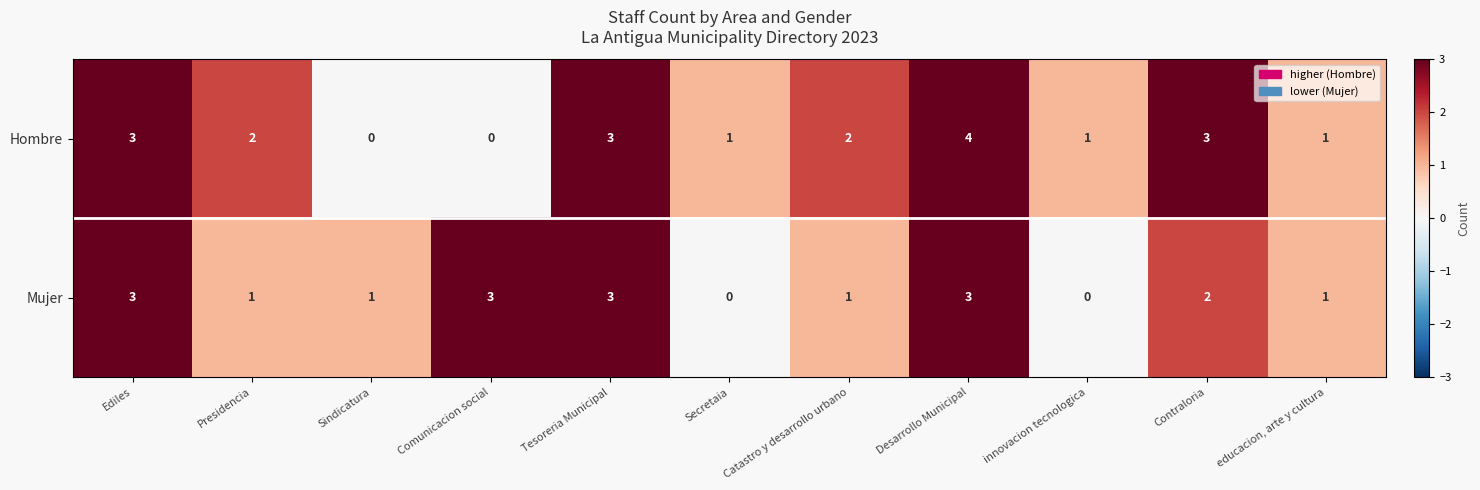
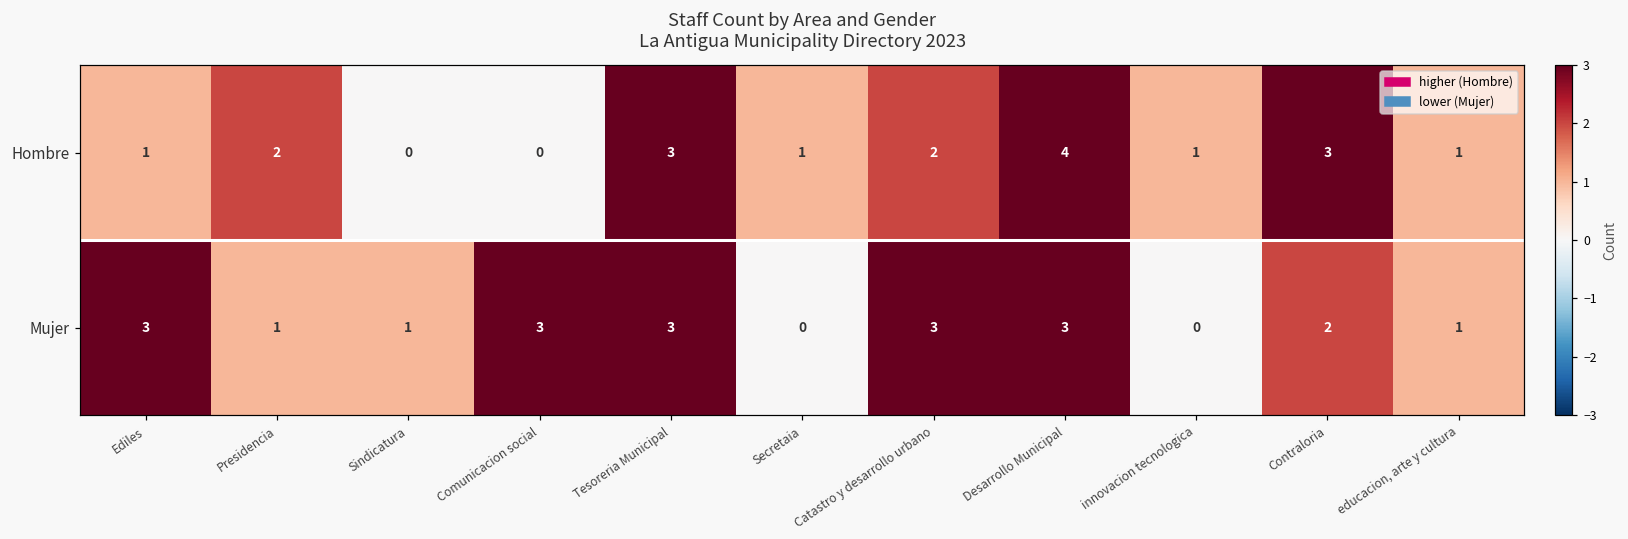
Hombre, Ediles: 3 -> 1
Mujer, Catastro y desarrollo urbano: 1 -> 3
